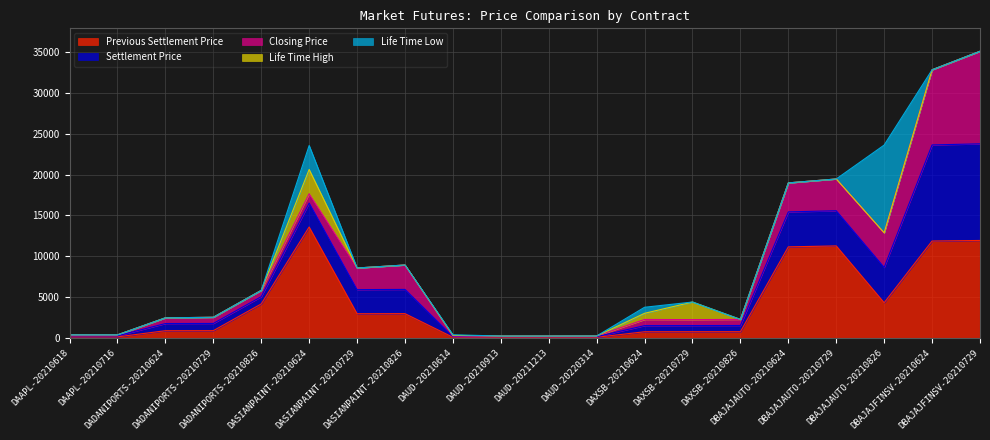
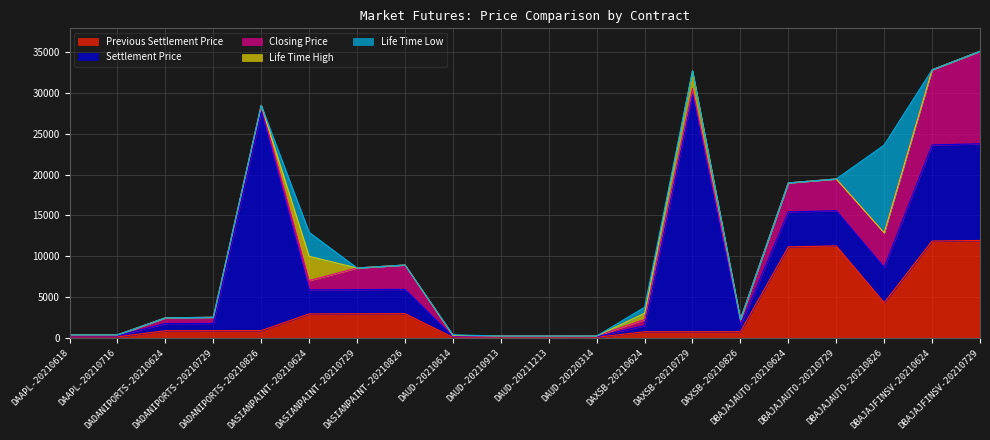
Previous Settlement Price, DADANIPORTS-20210826: 4000 -> 1000
Settlement Price, DADANIPORTS-20210826: 1000 -> 27000
Previous Settlement Price, DASIANPAINT-20210624: 14000 -> 3000
Settlement Price, DAXSB-20210729: 1000 -> 29000
